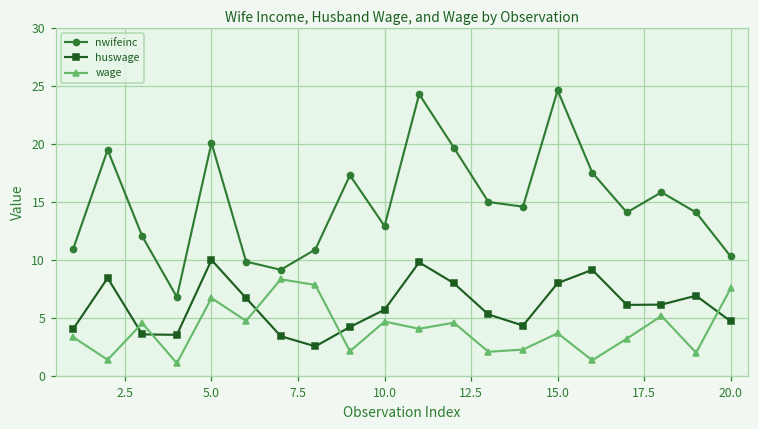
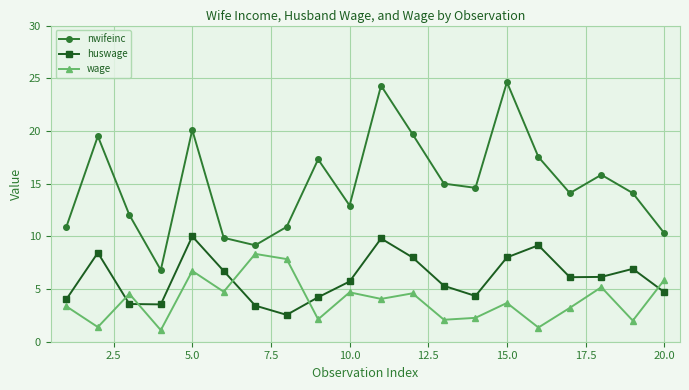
wage, 20.0: 7.6 -> 5.9
